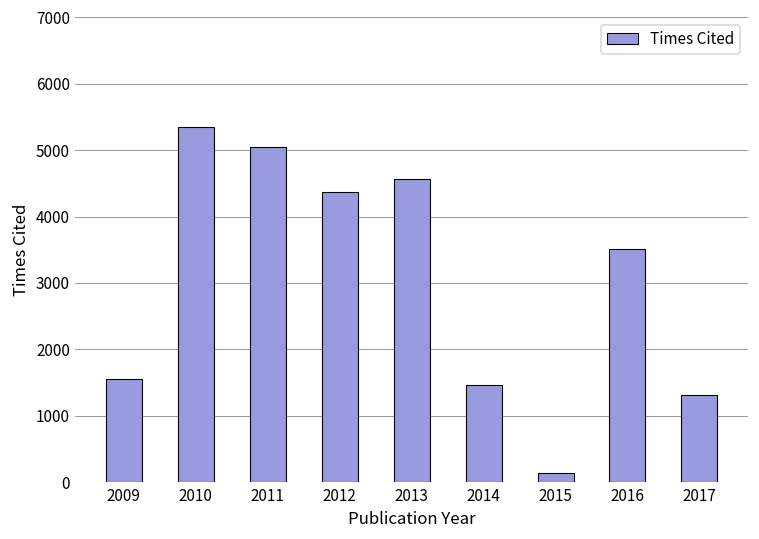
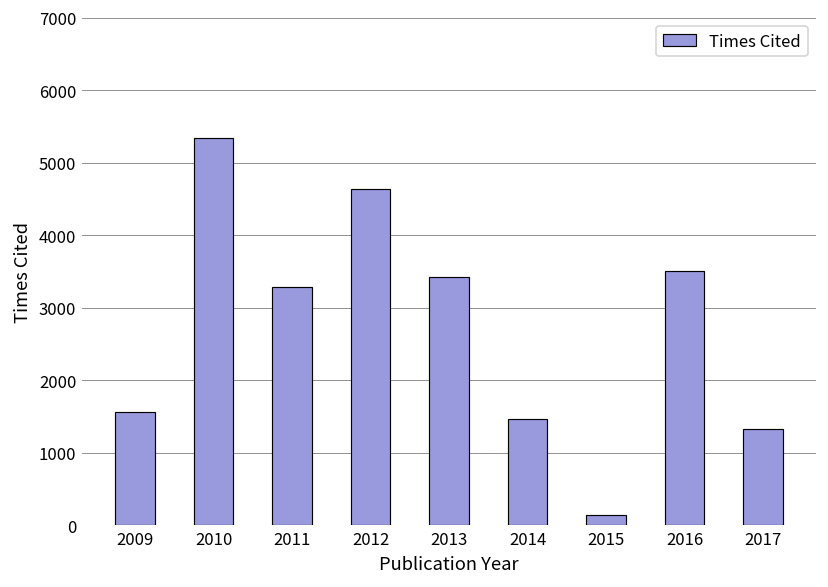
2011: 5000 -> 3300
2012: 4400 -> 4600
2013: 4600 -> 3400
